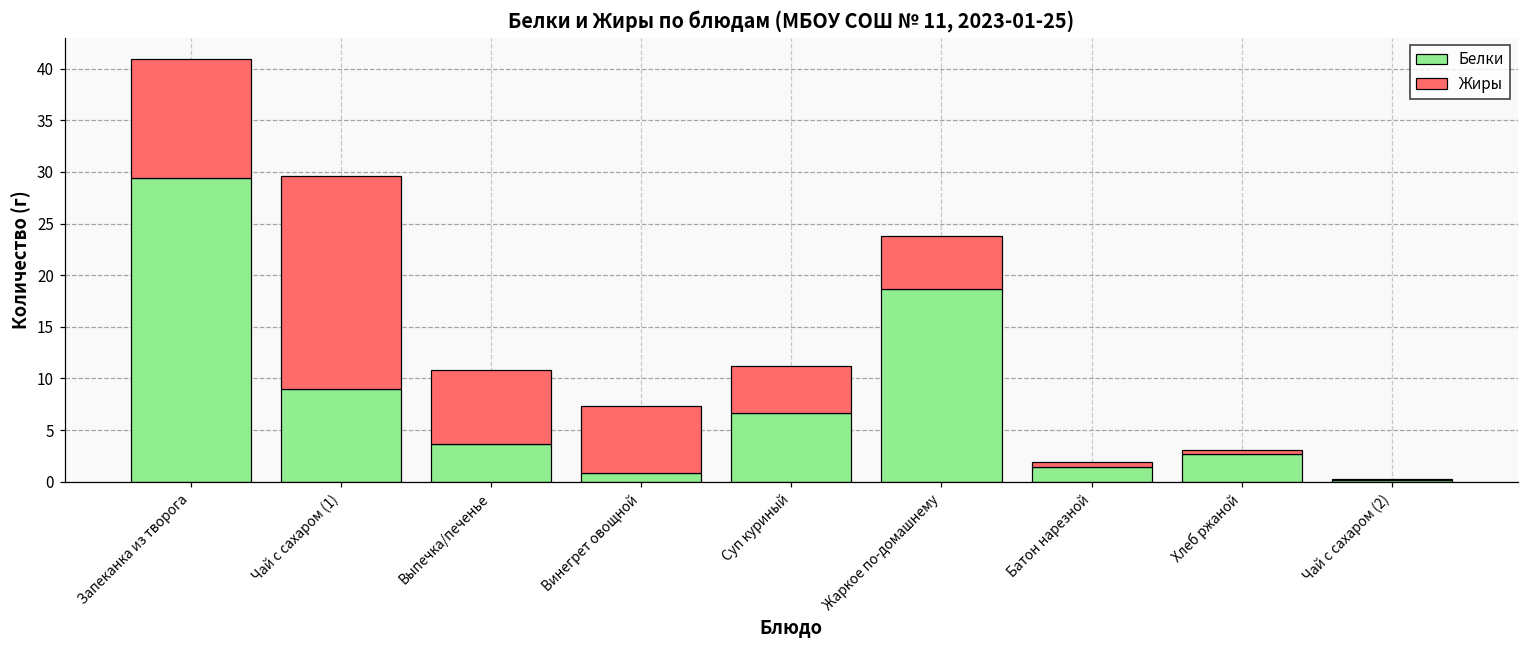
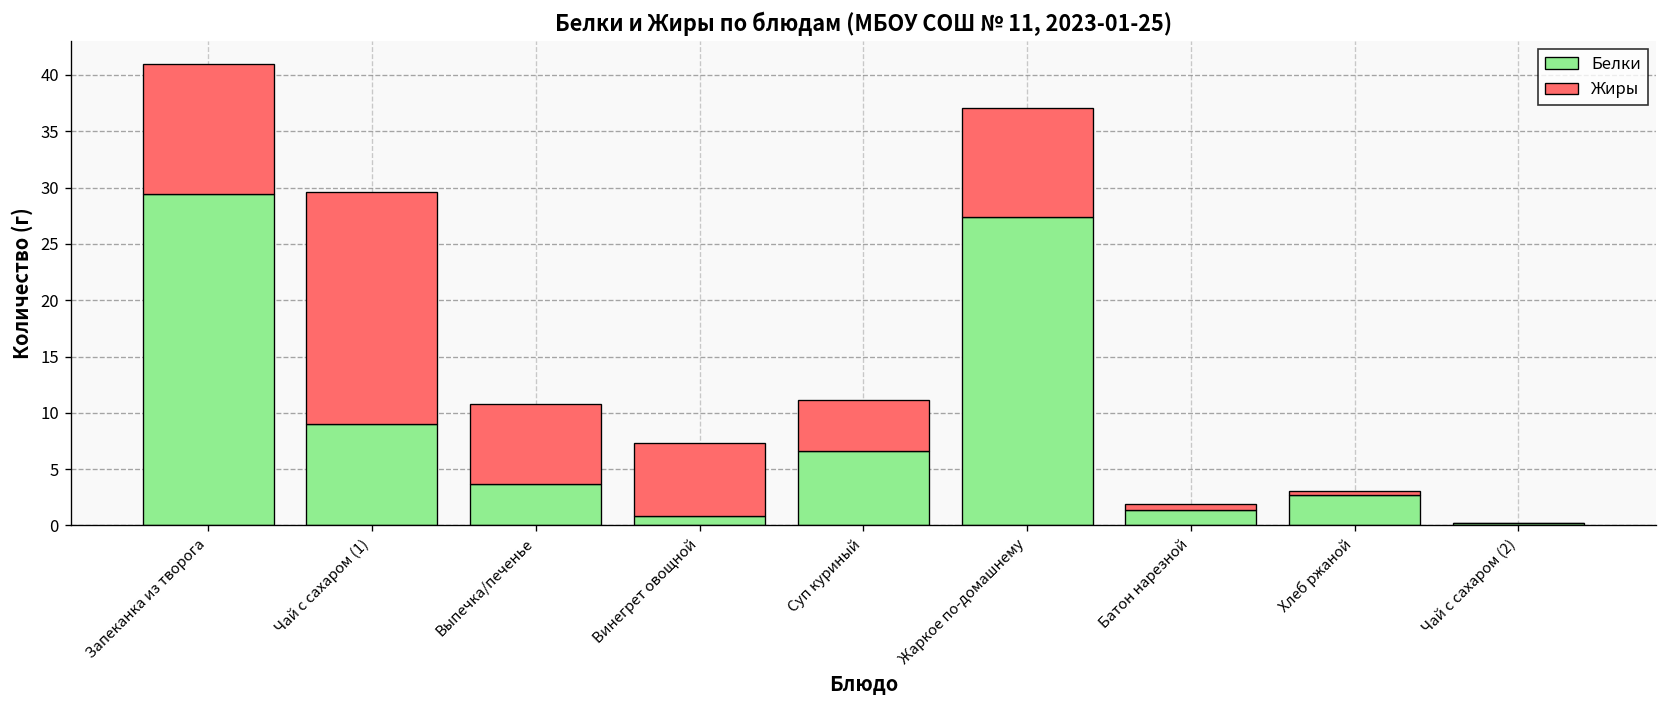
Белки, Жаркое по-домашнему: 19 -> 27
Жиры, Жаркое по-домашнему: 5 -> 10
